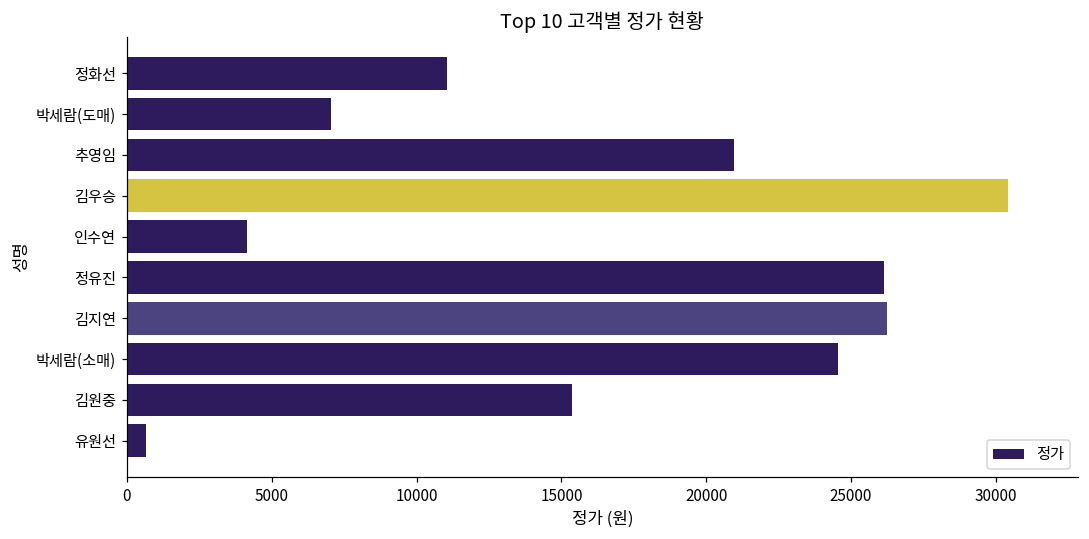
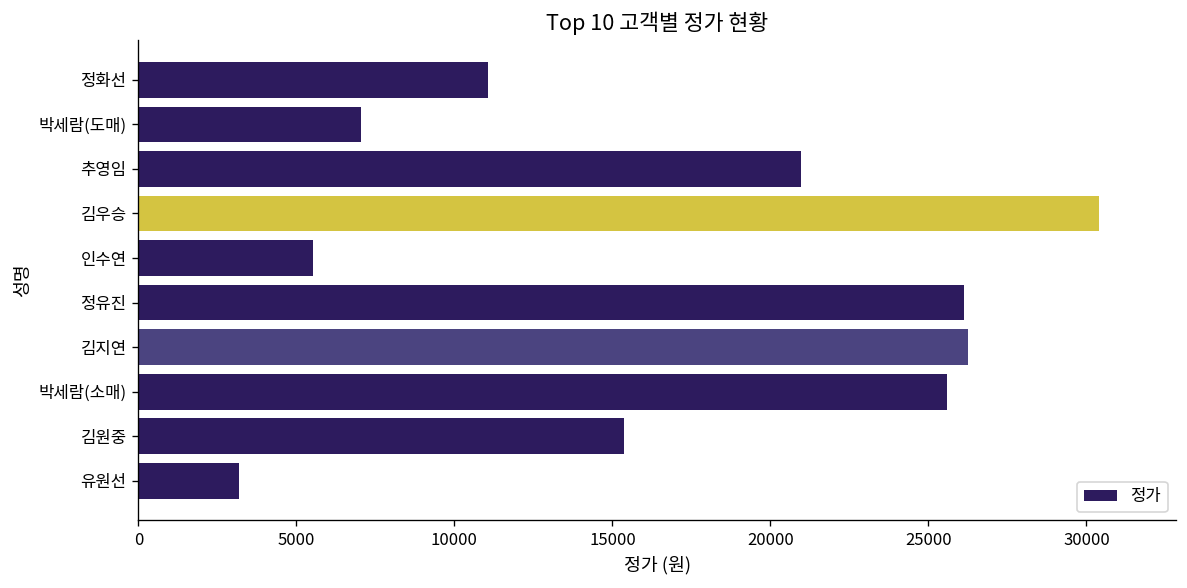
인수연: 4200 -> 5500
박세람(소매): 24600 -> 25600
유원선: 700 -> 3200
